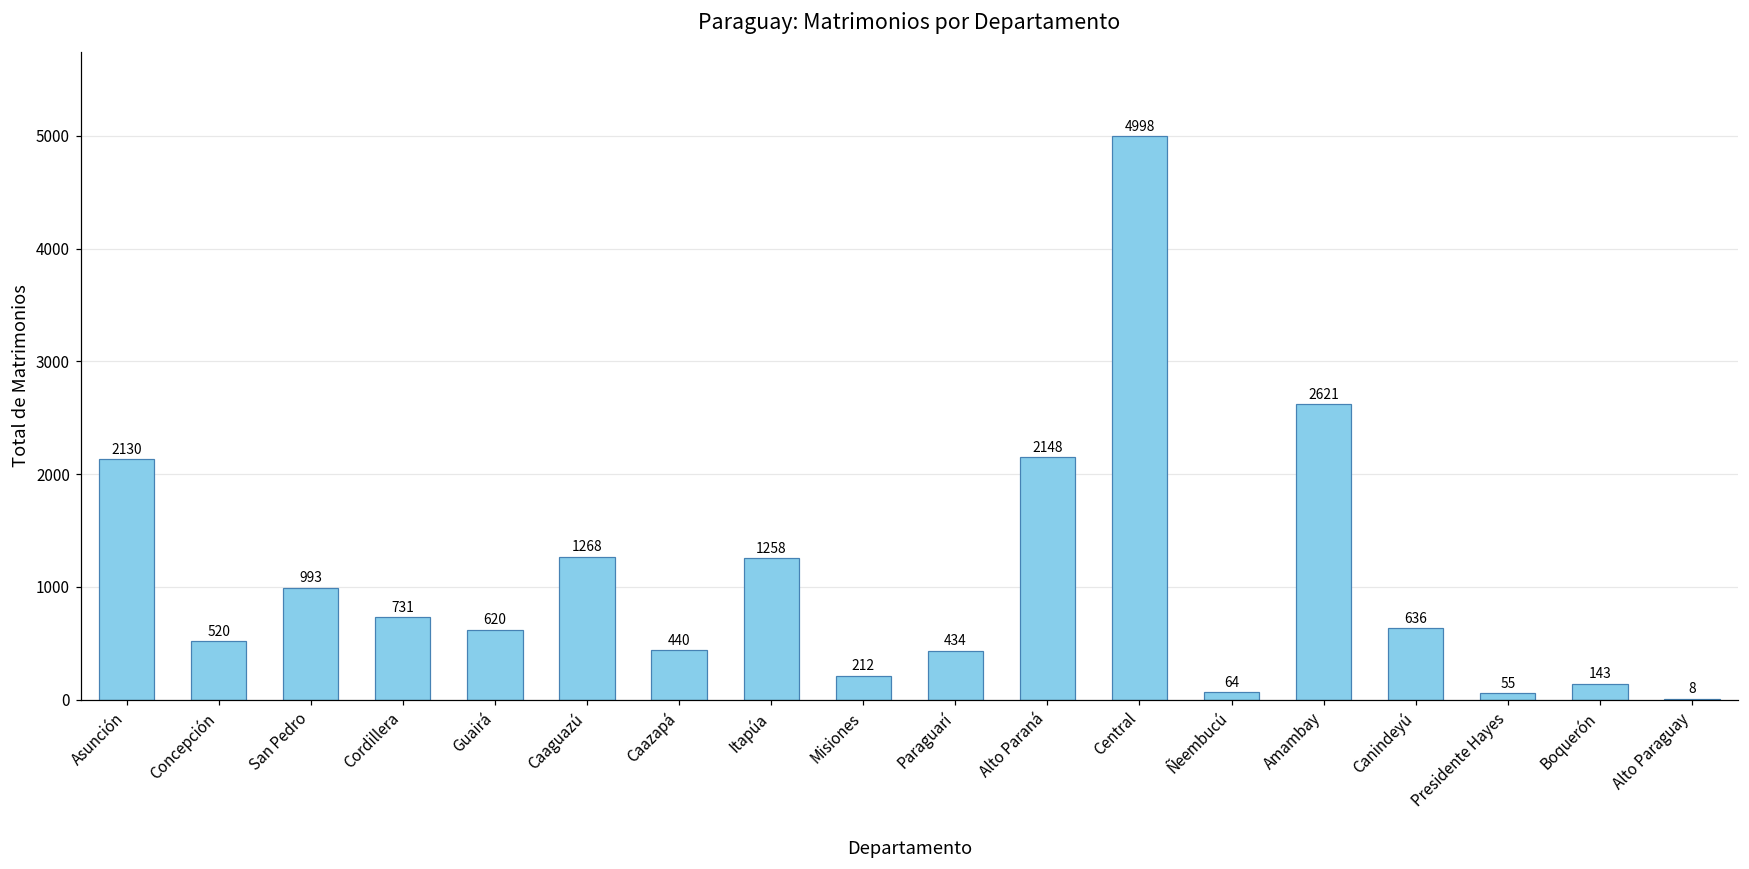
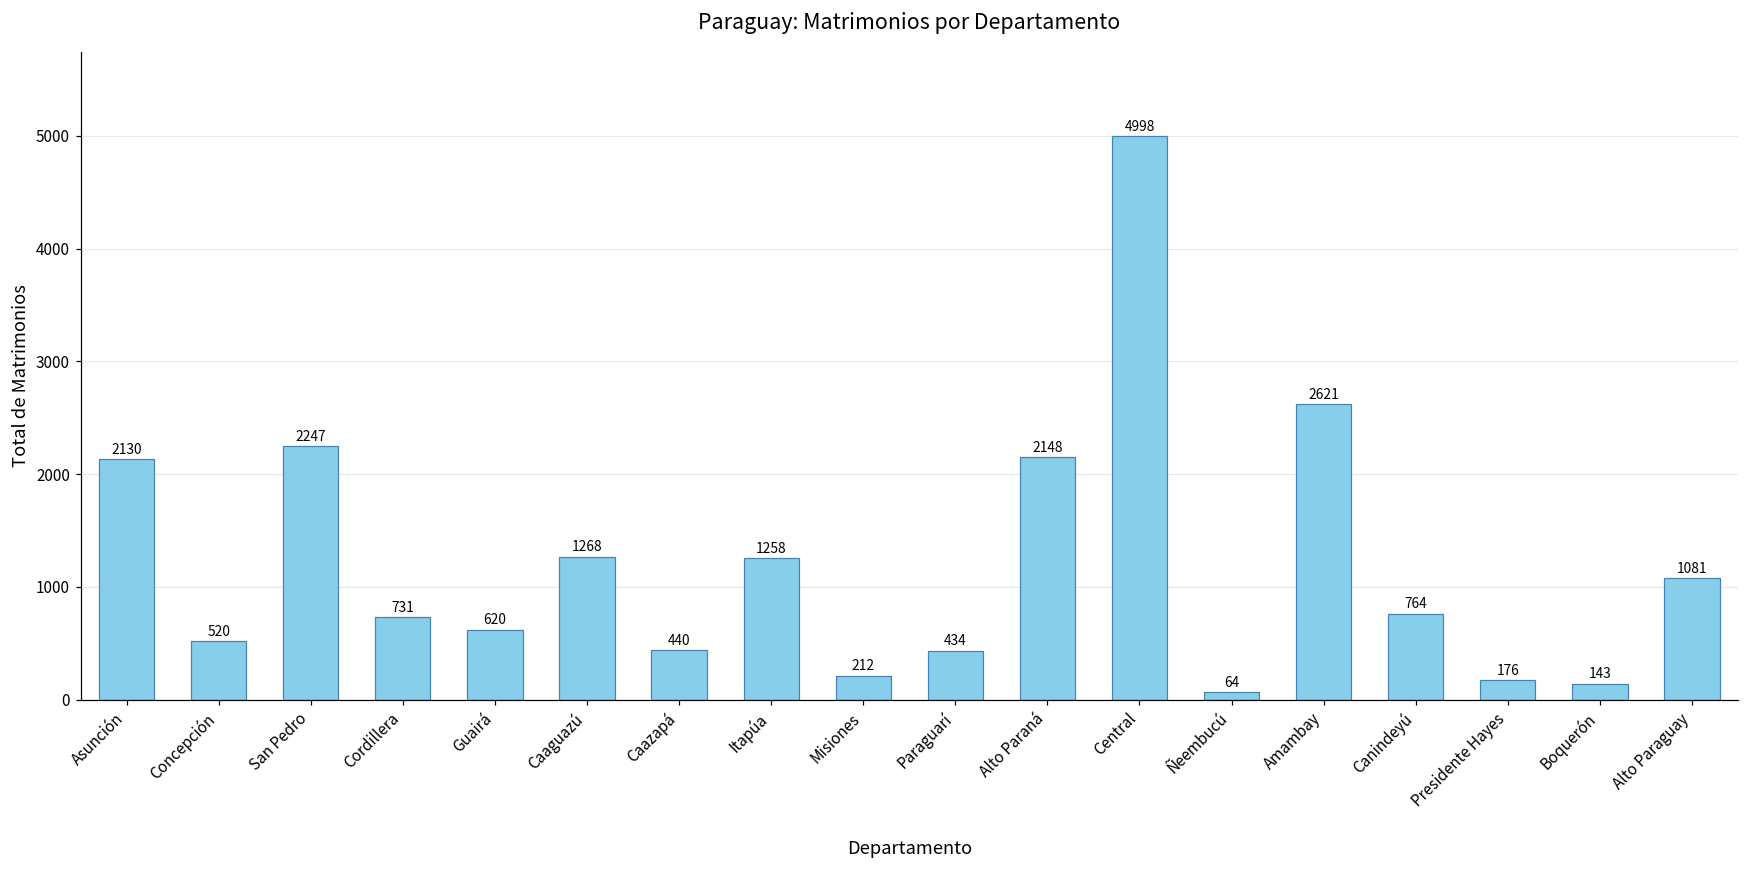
San Pedro: 993 -> 2247
Canindeyú: 636 -> 764
Presidente Hayes: 55 -> 176
Alto Paraguay: 8 -> 1081
